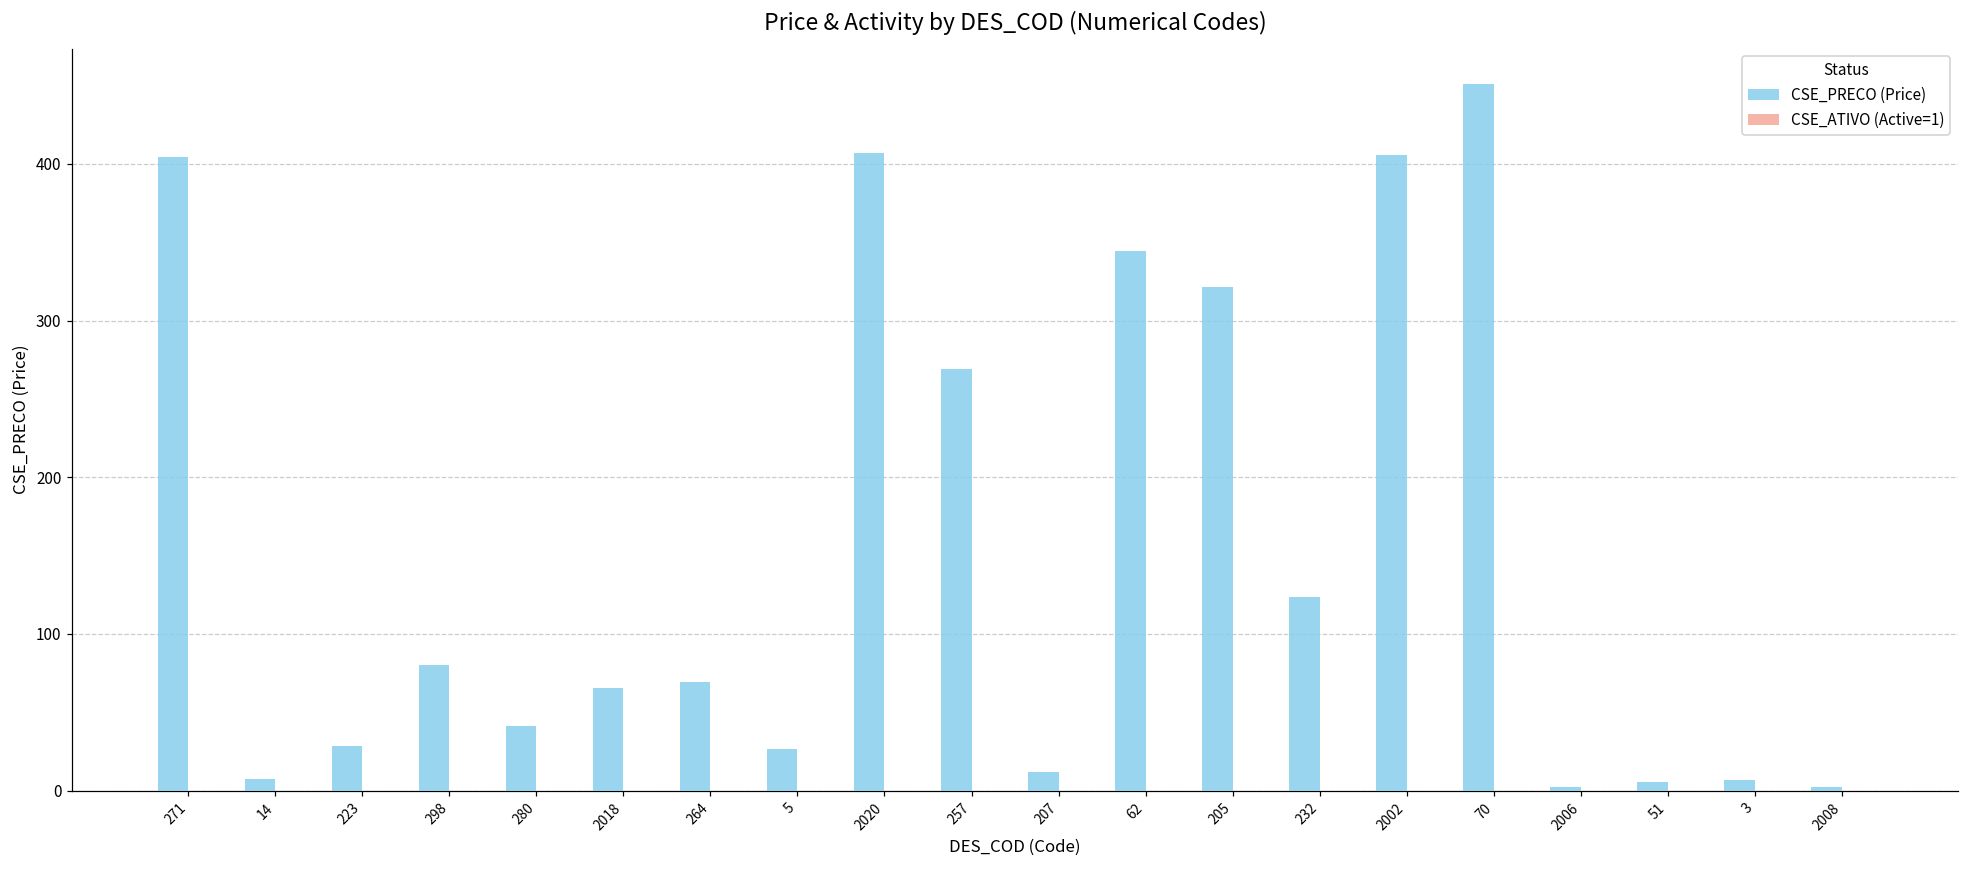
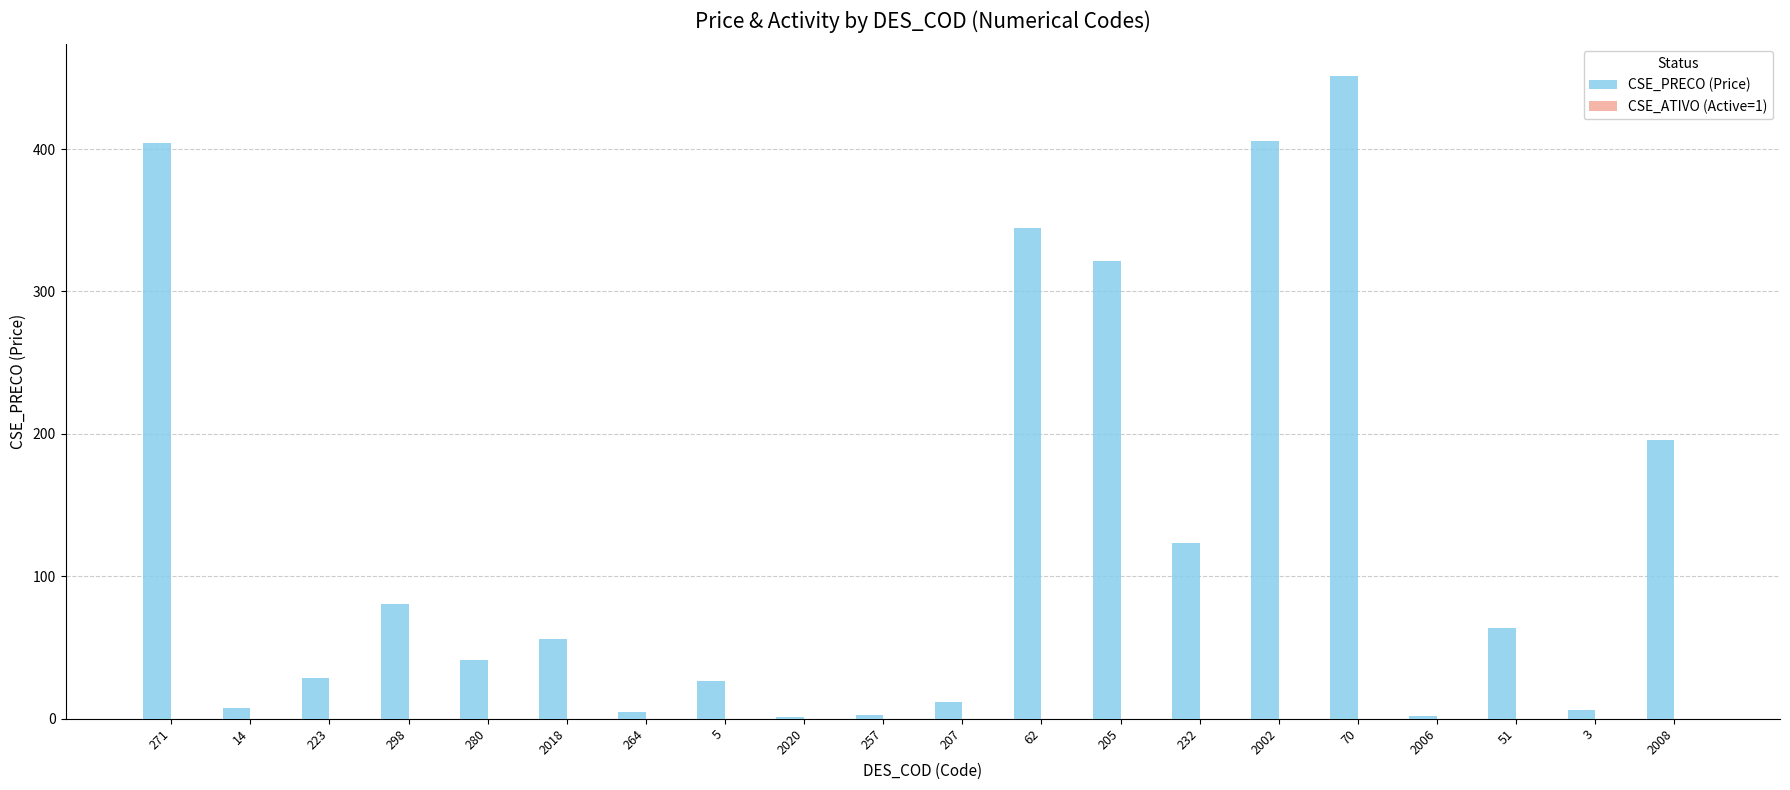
CSE_PRECO (Price), 2018: 65 -> 56
CSE_PRECO (Price), 264: 69 -> 5
CSE_PRECO (Price), 2020: 407 -> 1
CSE_PRECO (Price), 257: 269 -> 3
CSE_PRECO (Price), 51: 5 -> 64
CSE_PRECO (Price), 2008: 2 -> 196
